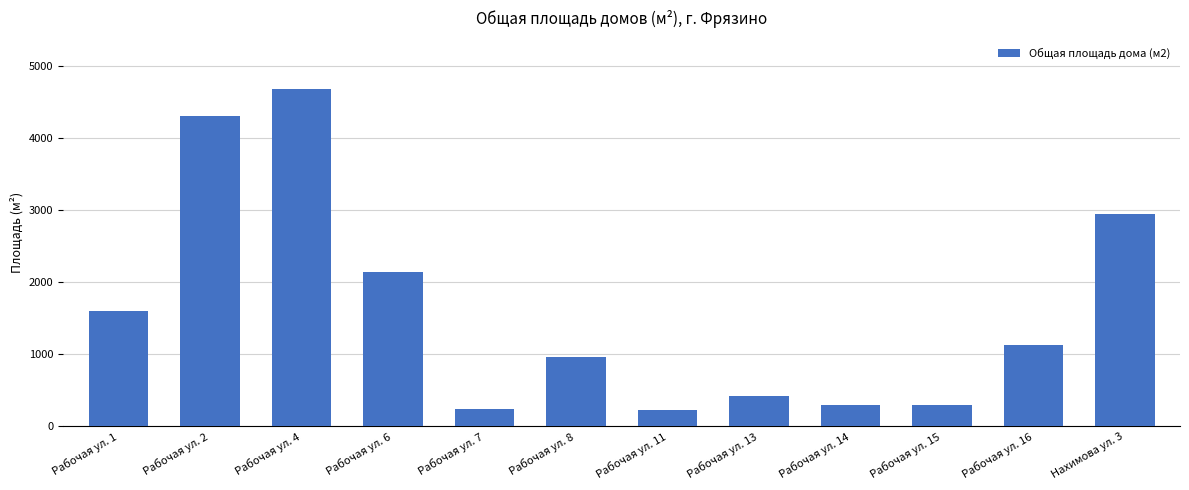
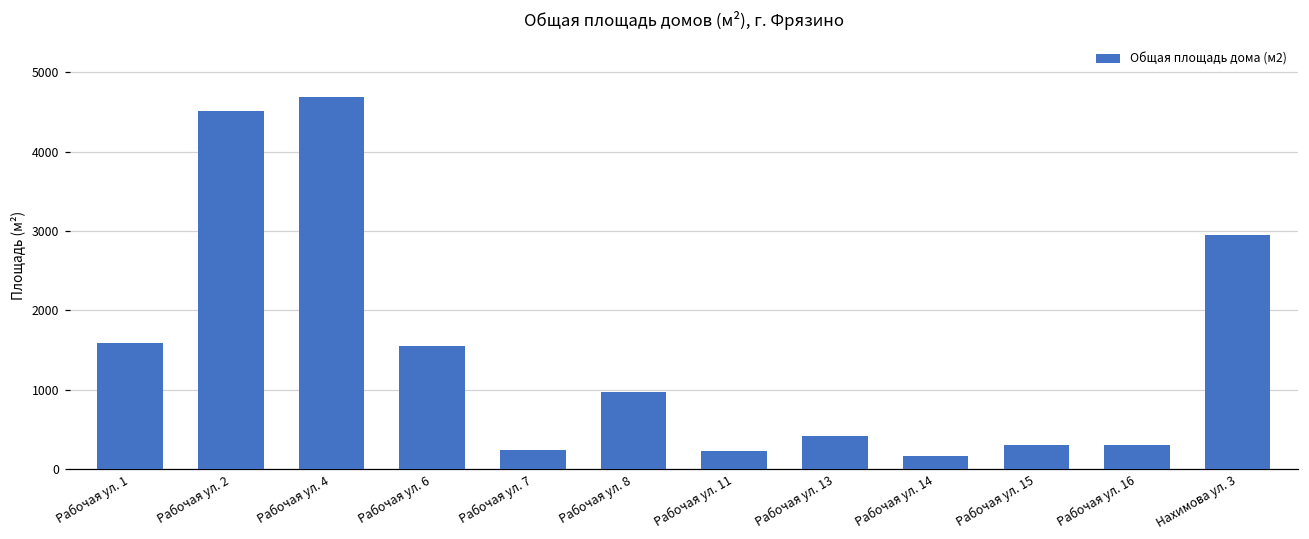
Рабочая ул. 2: 4300 -> 4500
Рабочая ул. 6: 2100 -> 1500
Рабочая ул. 14: 300 -> 200
Рабочая ул. 16: 1100 -> 300
